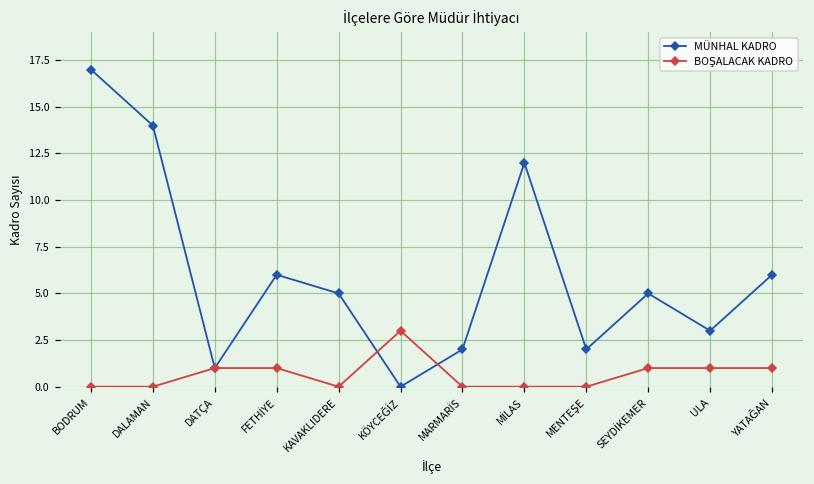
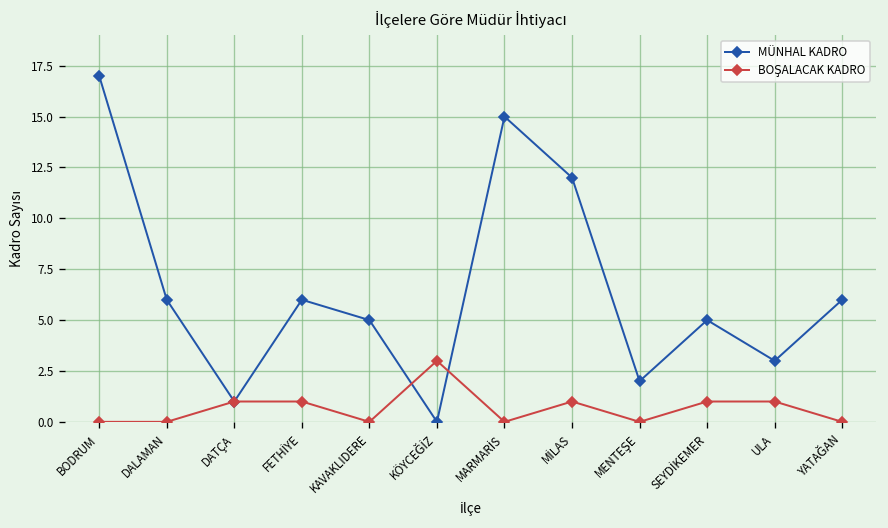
MÜNHAL KADRO, DALAMAN: 14 -> 6
MÜNHAL KADRO, MARMARİS: 2 -> 15
BOŞALACAK KADRO, MİLAS: 0 -> 1
BOŞALACAK KADRO, YATAĞAN: 1 -> 0
